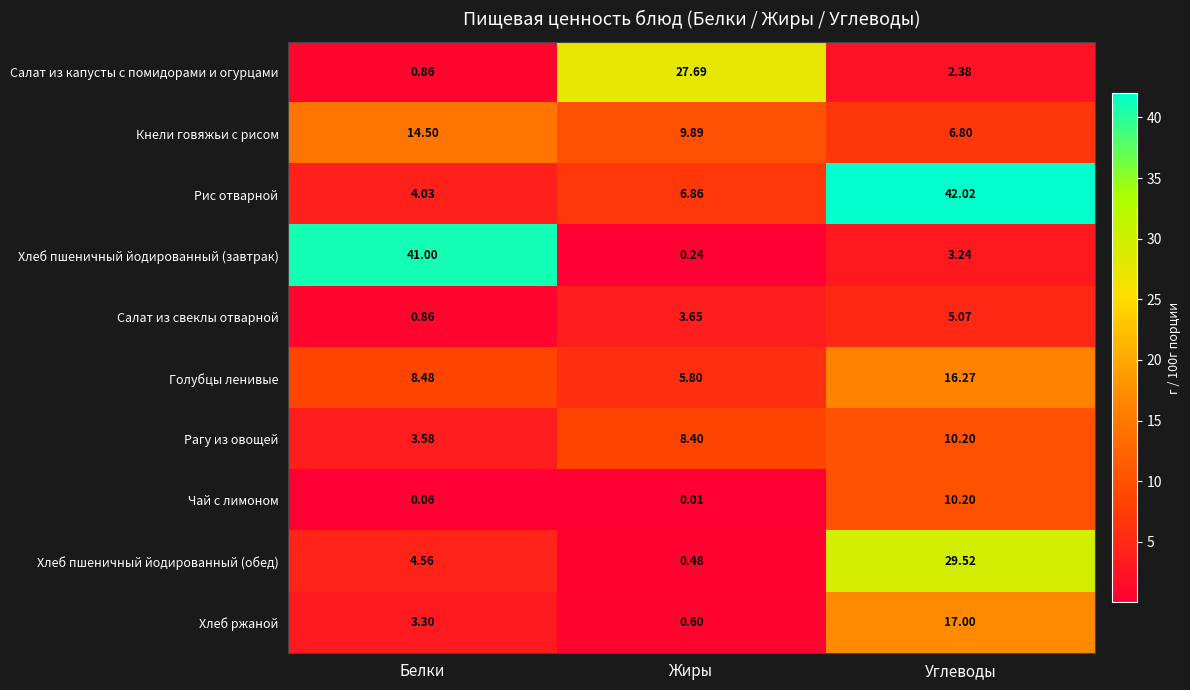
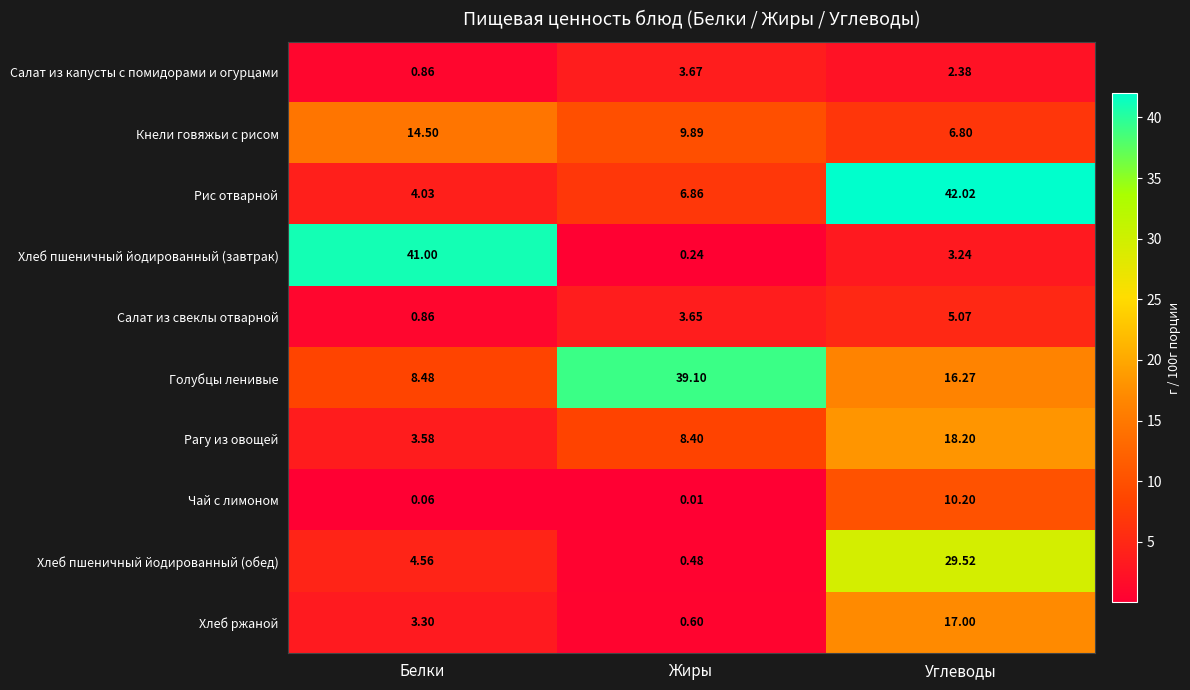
Салат из капусты с помидорами и огурцами, Жиры: 27.69 -> 3.67
Голубцы ленивые, Жиры: 5.80 -> 39.10
Рагу из овощей, Углеводы: 10.20 -> 18.20
